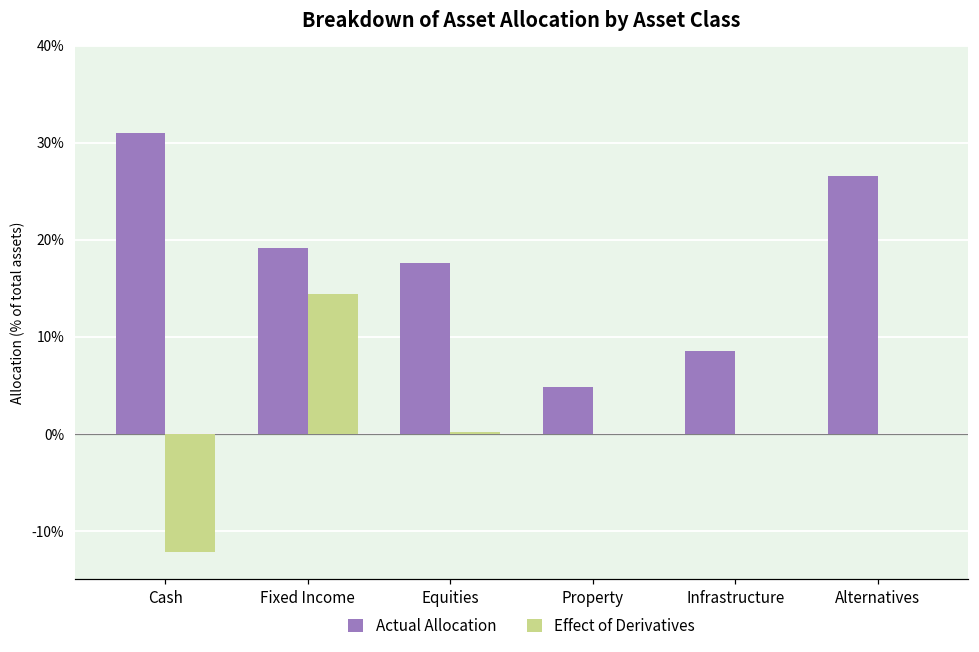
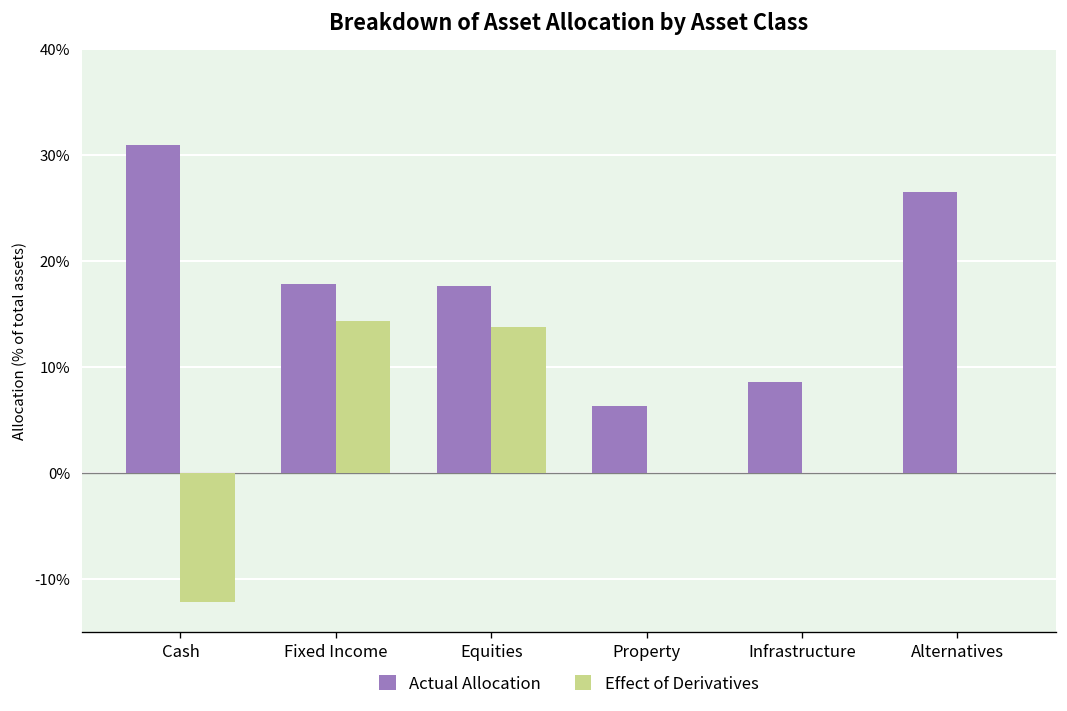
Actual Allocation, Fixed Income: 19% -> 18%
Effect of Derivatives, Equities: 0% -> 14%
Actual Allocation, Property: 5% -> 6%
